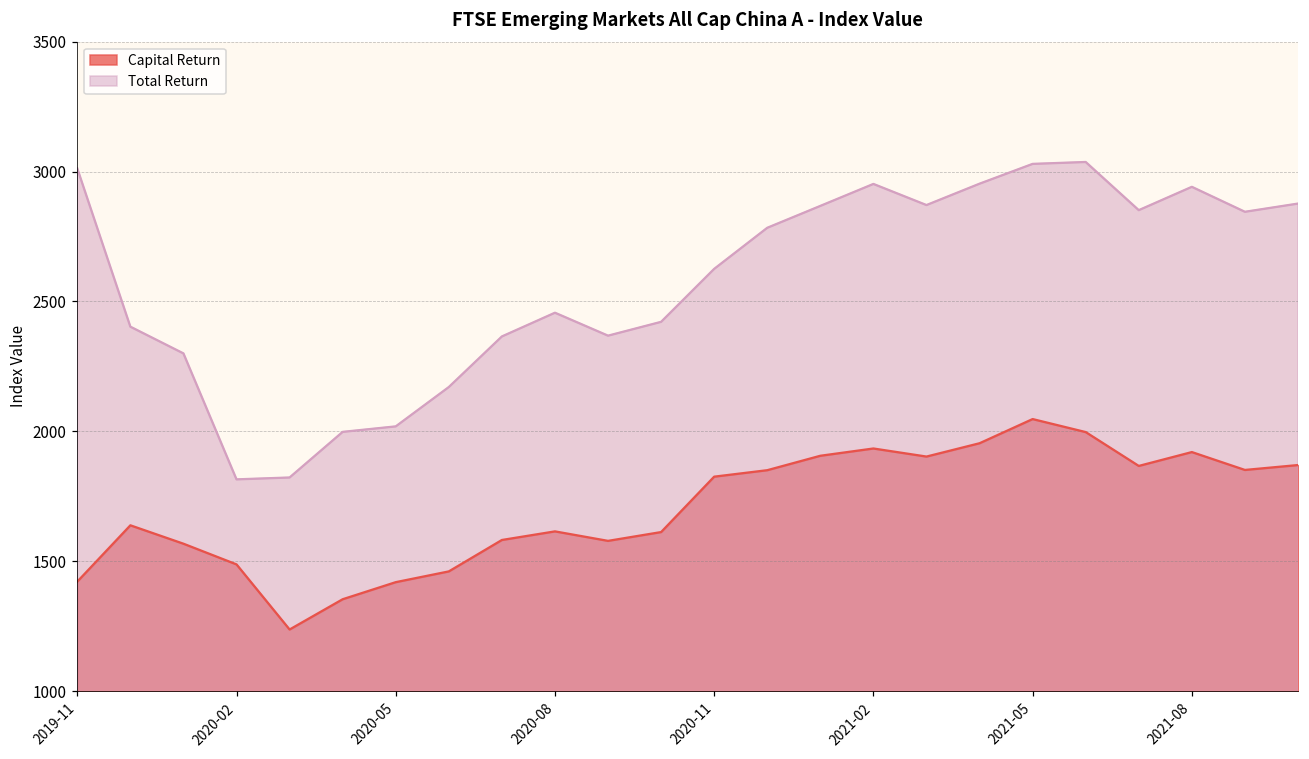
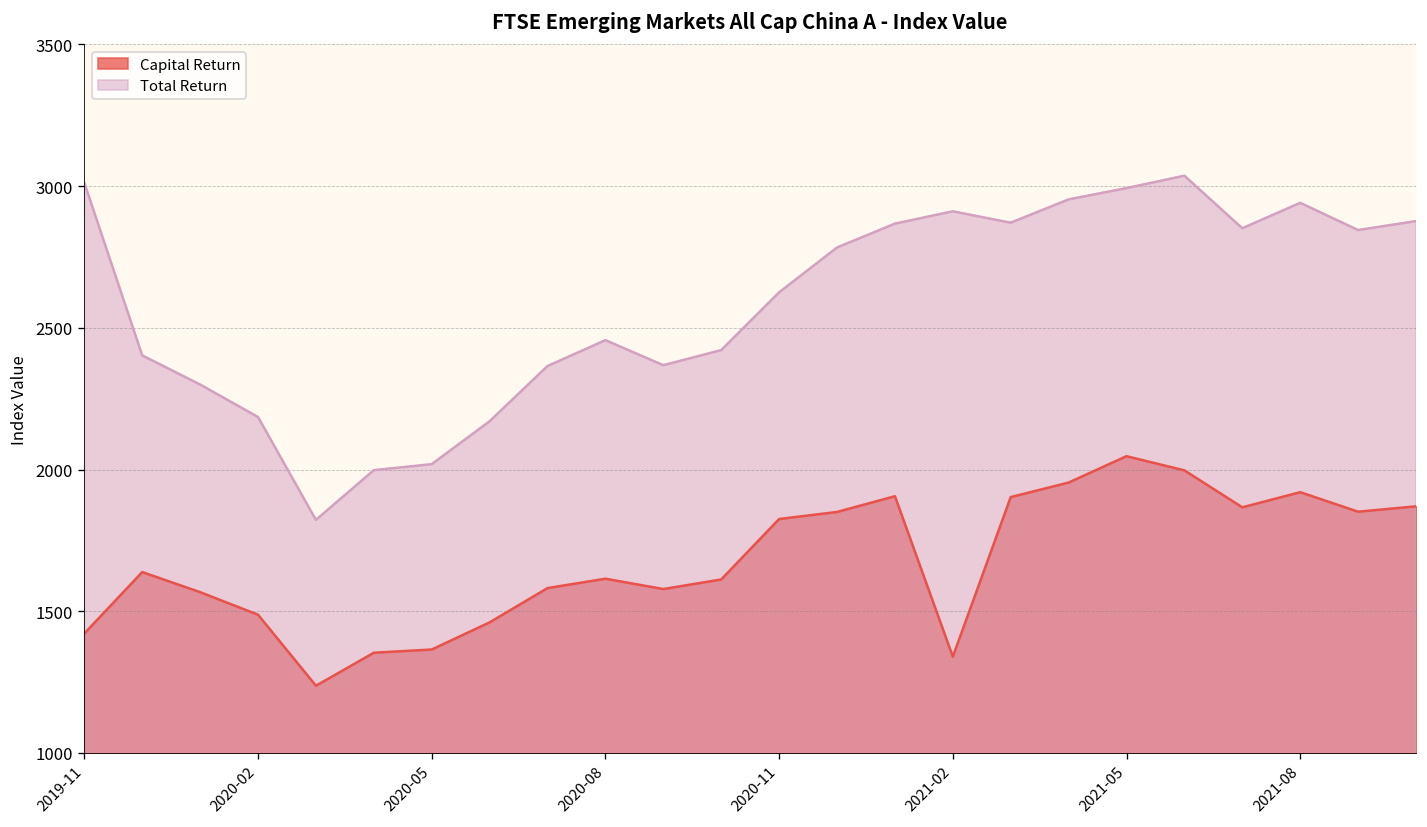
Total Return, 2020-02: 1820 -> 2190
Capital Return, 2020-05: 1420 -> 1370
Capital Return, 2021-02: 1930 -> 1340
Total Return, 2021-02: 2950 -> 2910
Total Return, 2021-05: 3030 -> 2990
